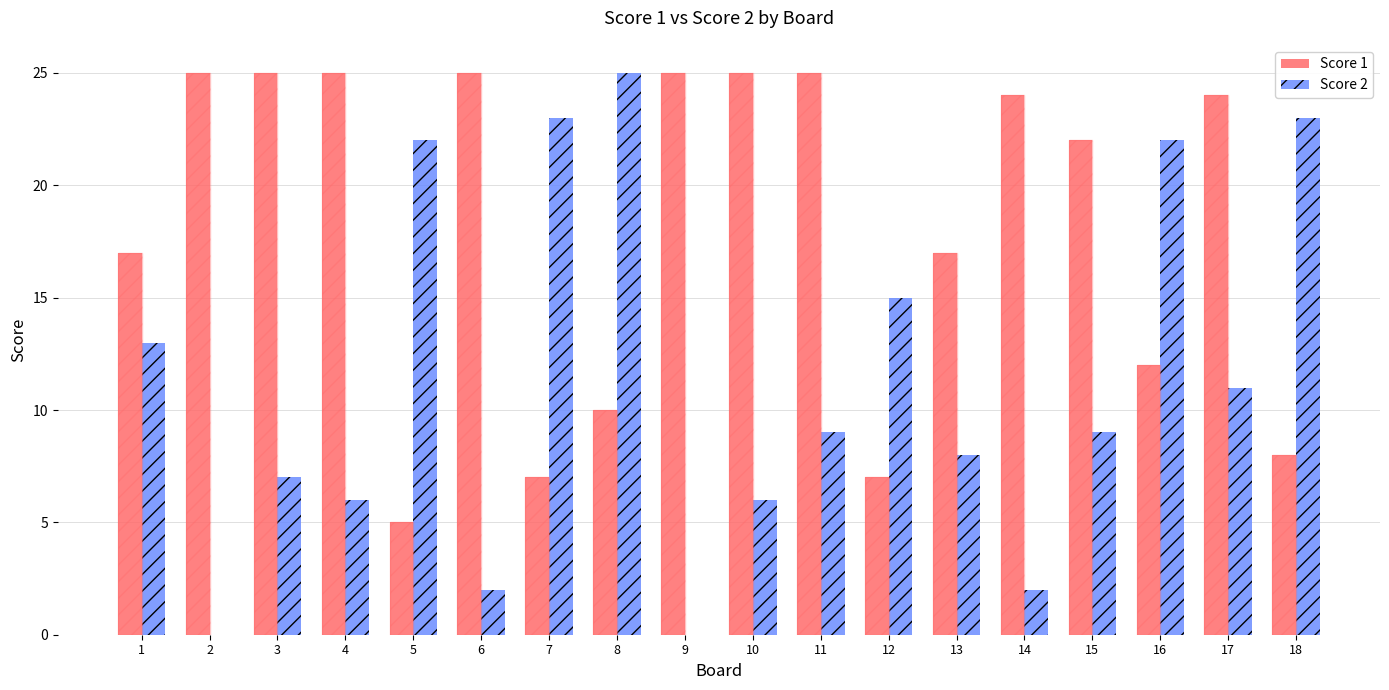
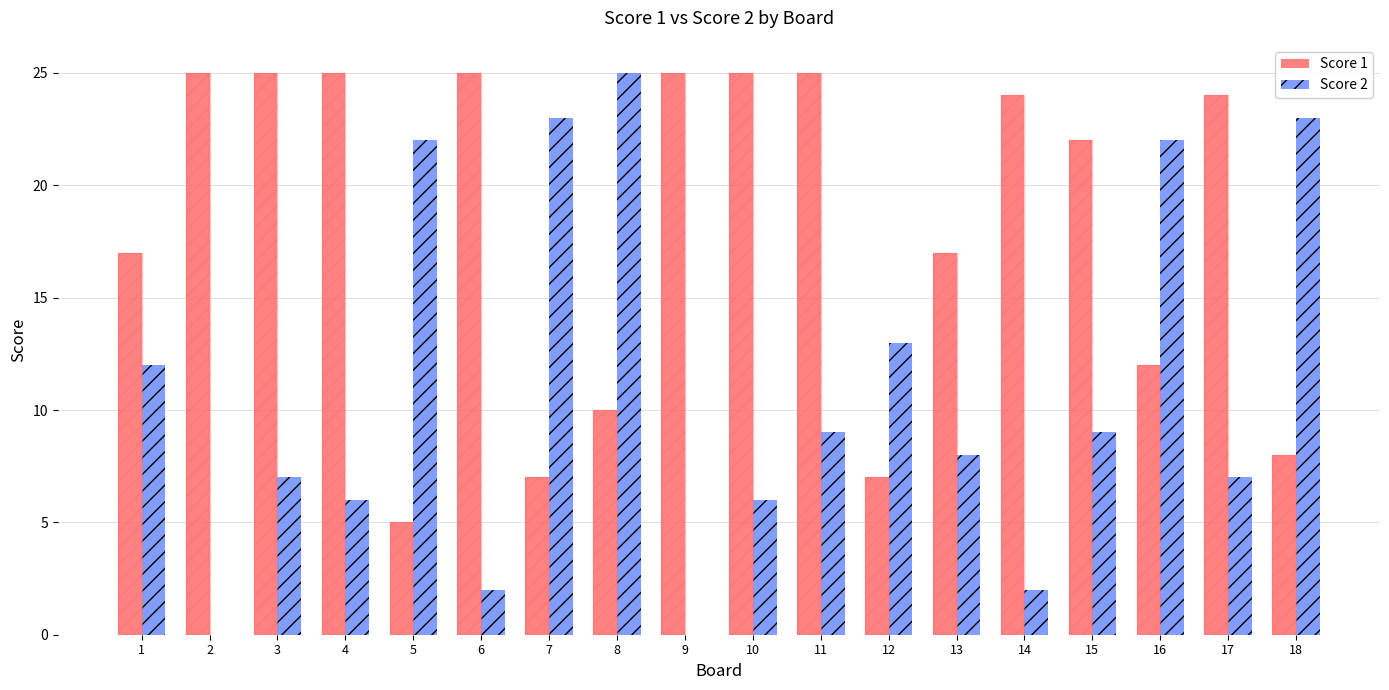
Score 2, 1: 13 -> 12
Score 2, 12: 15 -> 13
Score 2, 17: 11 -> 7
